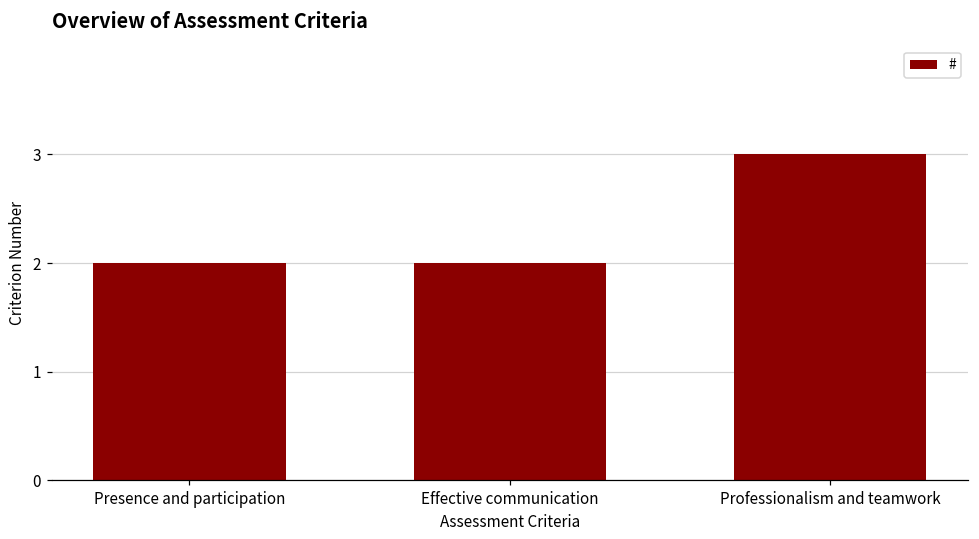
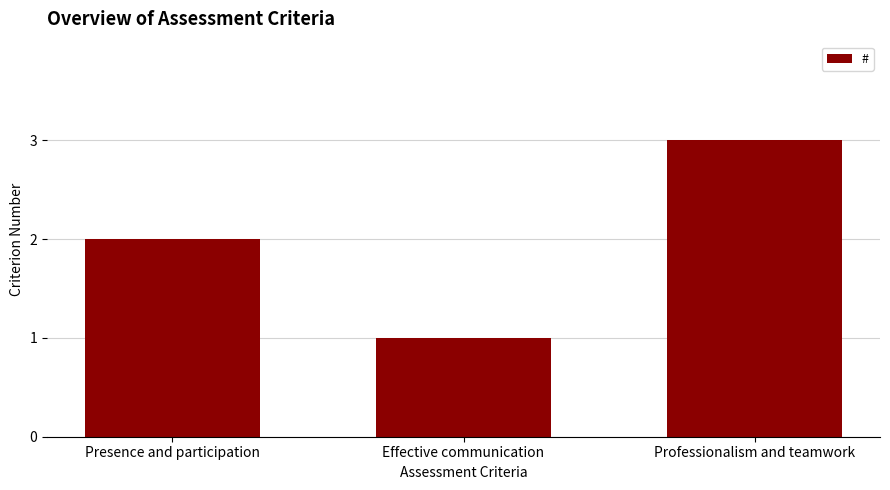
Effective communication: 2 -> 1
